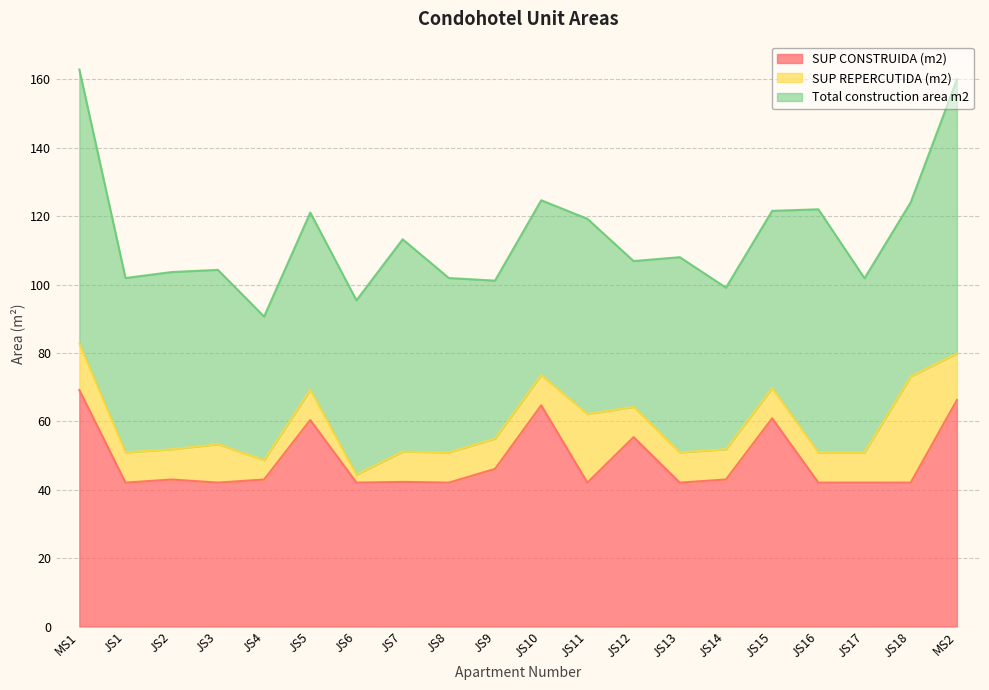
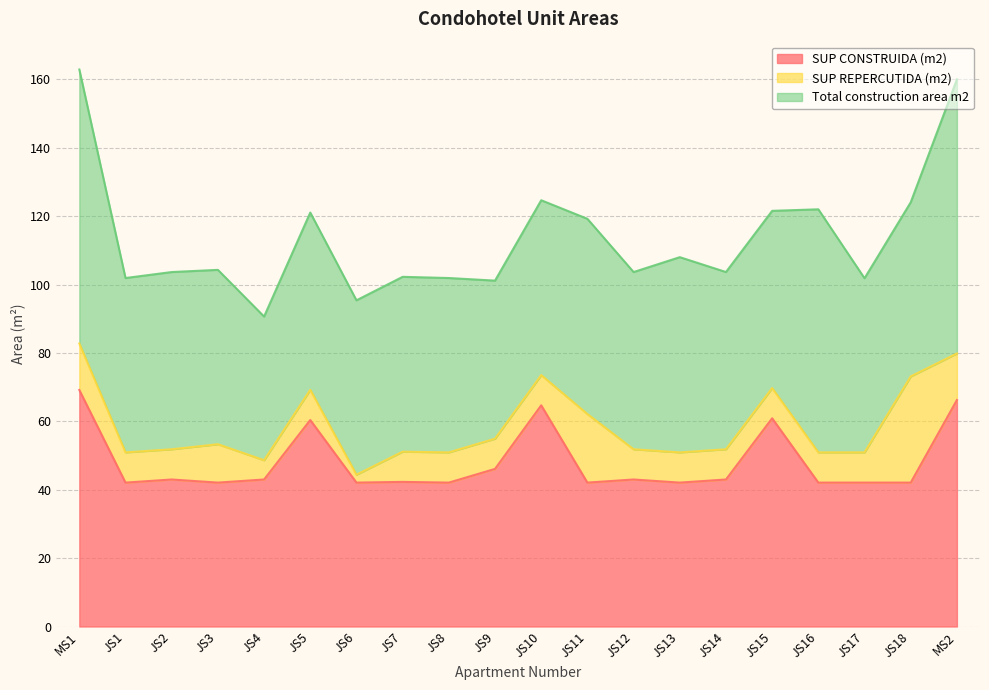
Total construction area m2, JS7: 62 -> 51
SUP CONSTRUIDA (m2), JS12: 55 -> 43
Total construction area m2, JS12: 43 -> 52
Total construction area m2, JS14: 47 -> 52
